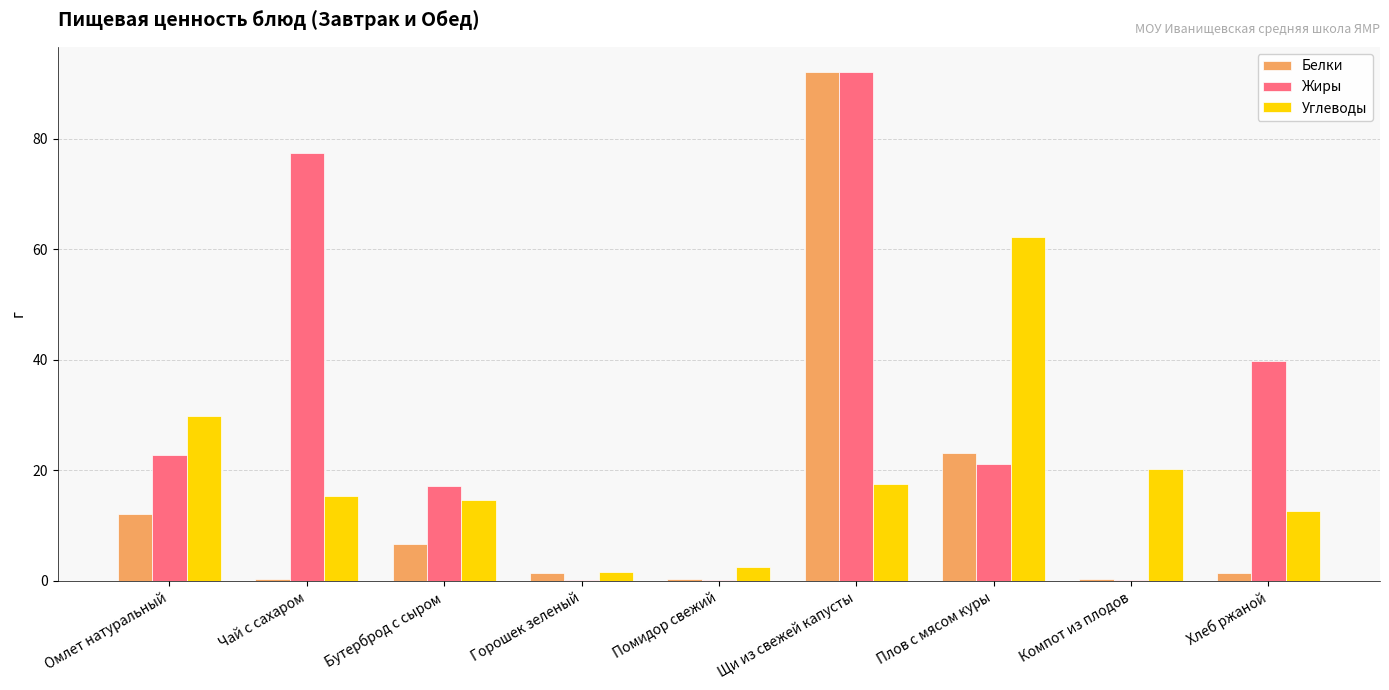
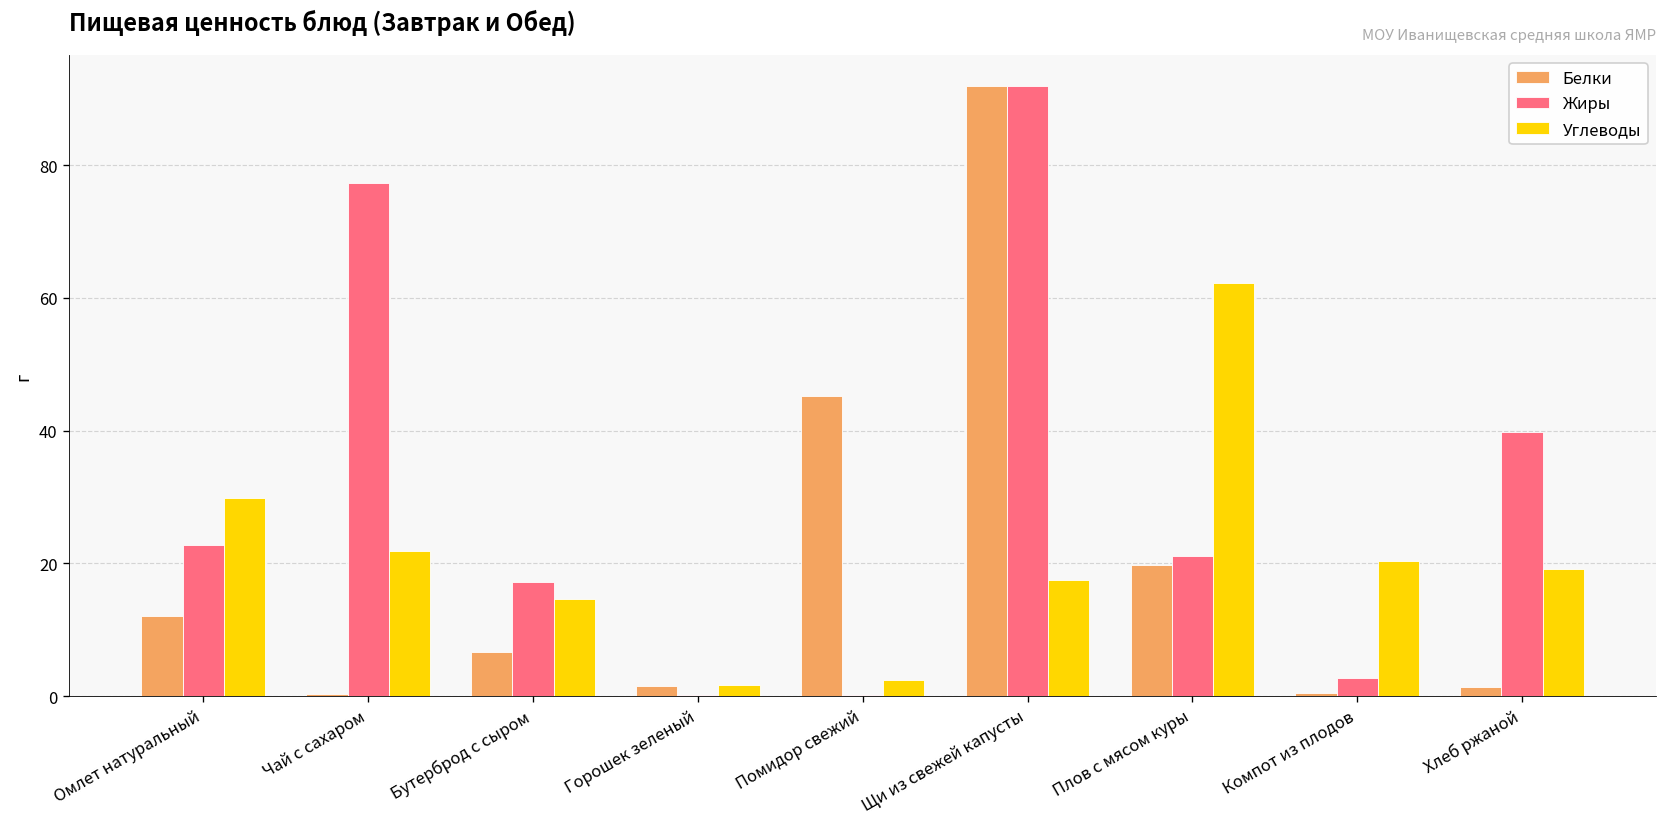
Углеводы, Чай с сахаром: 15 -> 22
Белки, Помидор свежий: 0 -> 45
Белки, Плов с мясом куры: 23 -> 20
Жиры, Компот из плодов: 0 -> 3
Углеводы, Хлеб ржаной: 13 -> 19
